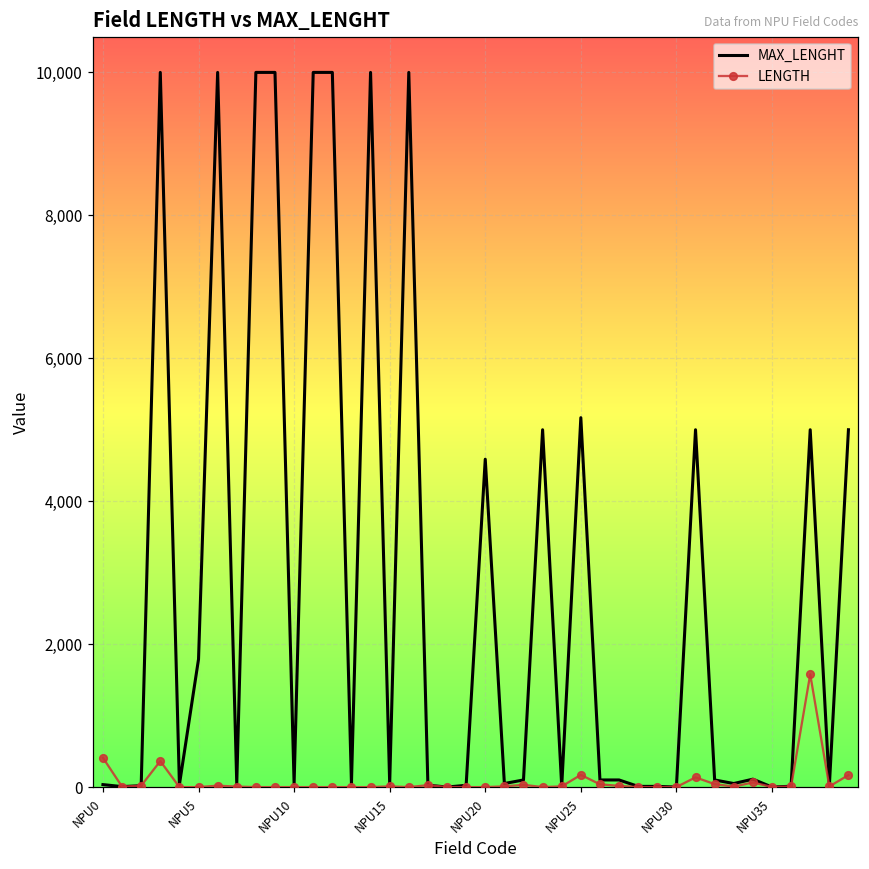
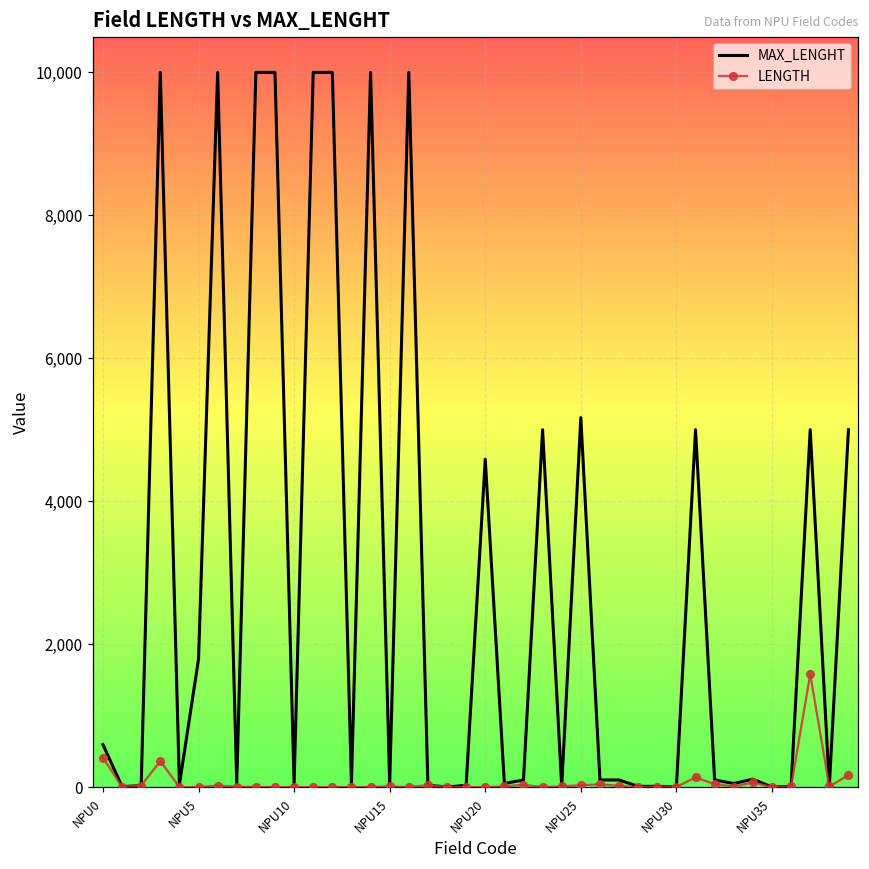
MAX_LENGHT, NPU0: 0 -> 600
LENGTH, NPU25: 200 -> 0
